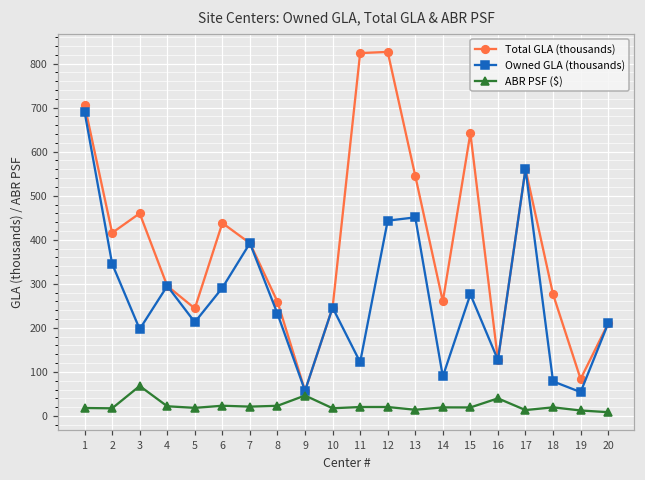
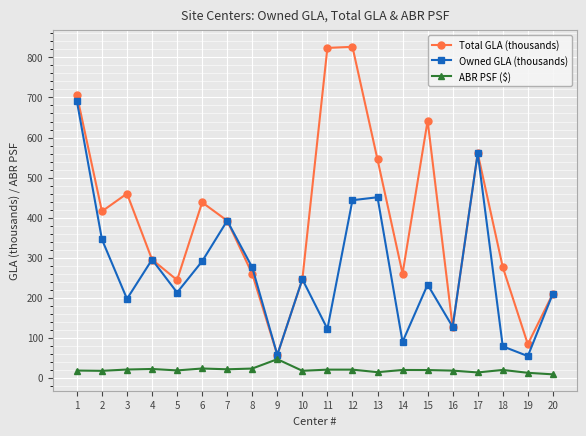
ABR PSF ($), 3: 70 -> 20
Owned GLA (thousands), 8: 230 -> 280
Owned GLA (thousands), 15: 280 -> 230
ABR PSF ($), 16: 40 -> 20
